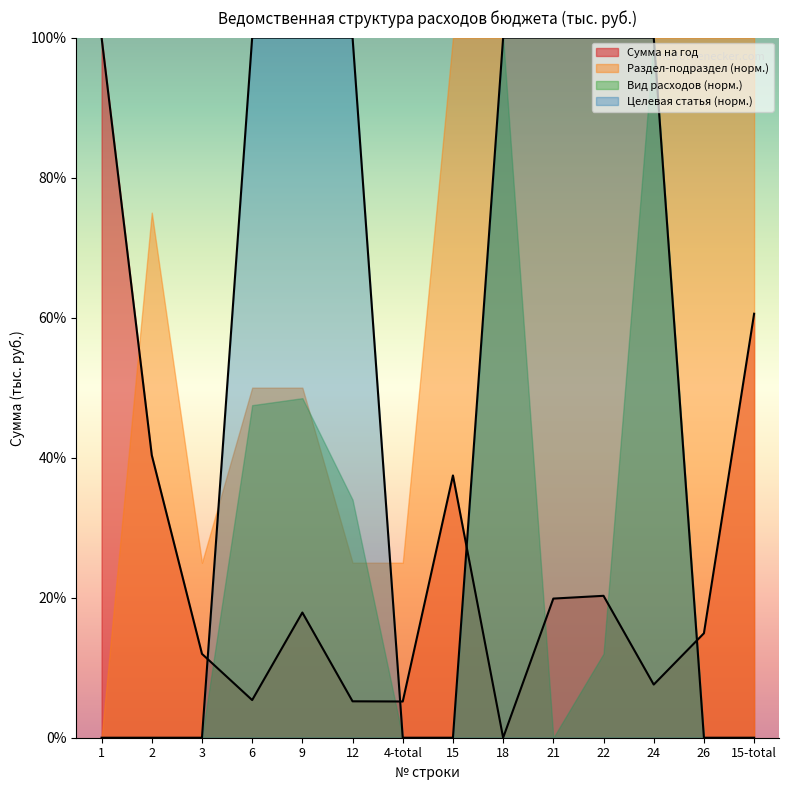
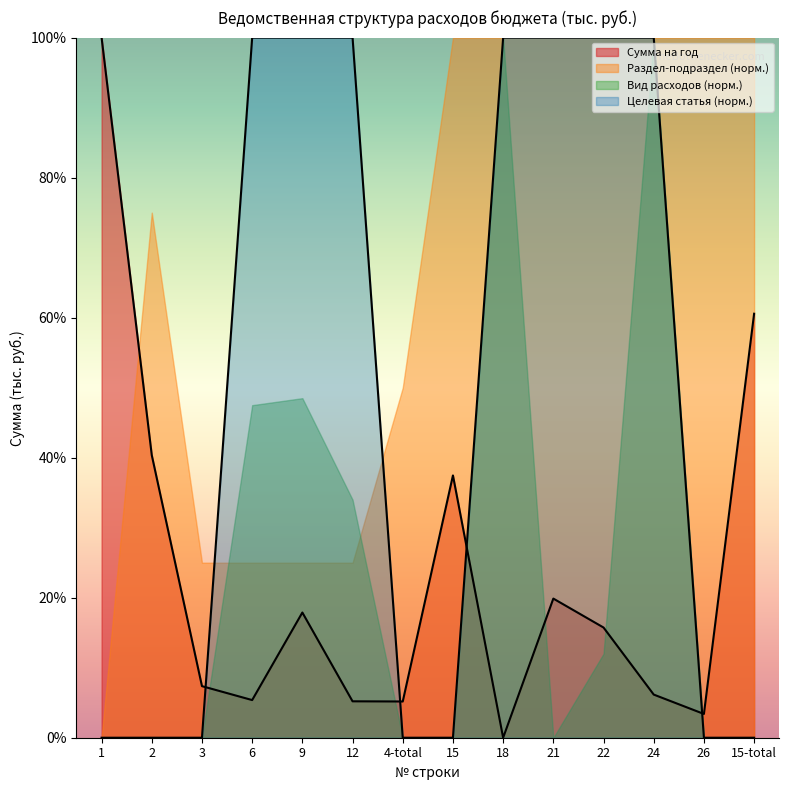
Сумма на год, 3: 12% -> 7%
Раздел-подраздел (норм.), 6: 50% -> 25%
Раздел-подраздел (норм.), 9: 50% -> 25%
Раздел-подраздел (норм.), 4-total: 25% -> 50%
Сумма на год, 22: 20% -> 16%
Сумма на год, 24: 8% -> 6%
Сумма на год, 26: 15% -> 3%
